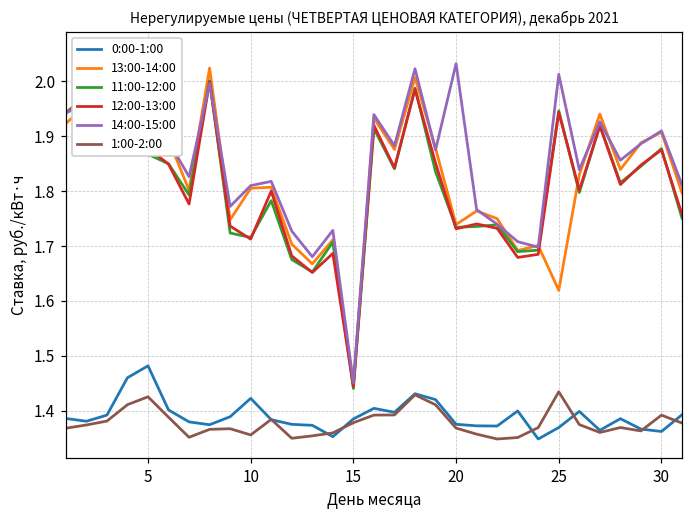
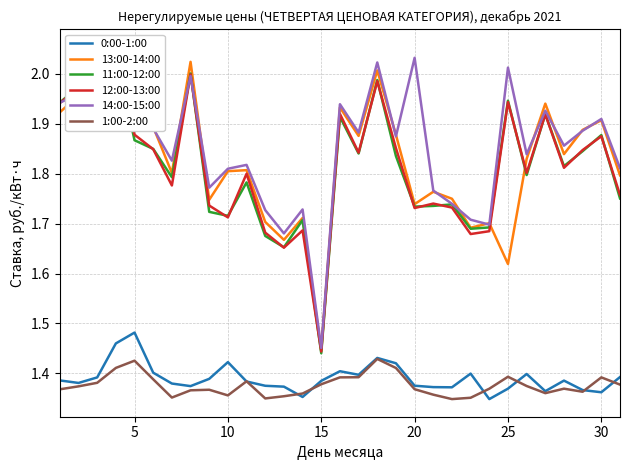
1:00-2:00, 25: 1.43 -> 1.39
